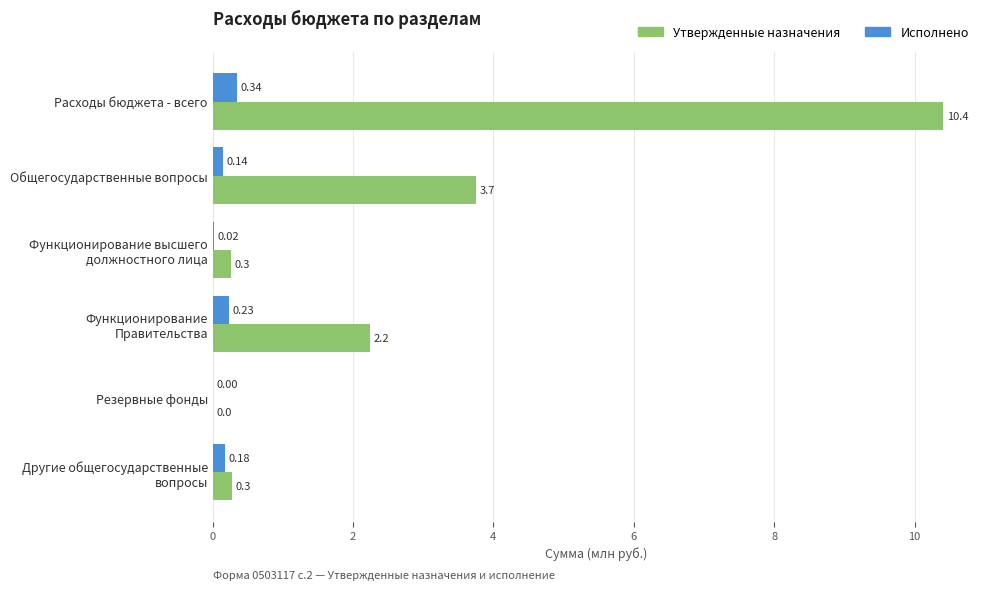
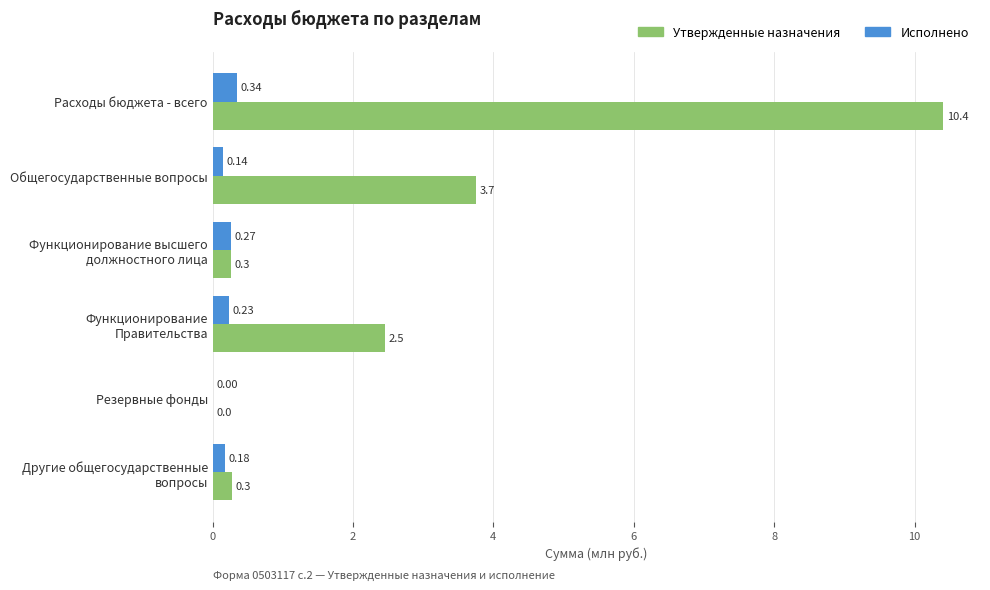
Исполнено, Функционирование высшего должностного лица: 0.02 -> 0.27
Утвержденные назначения, Функционирование Правительства: 2.2 -> 2.5
